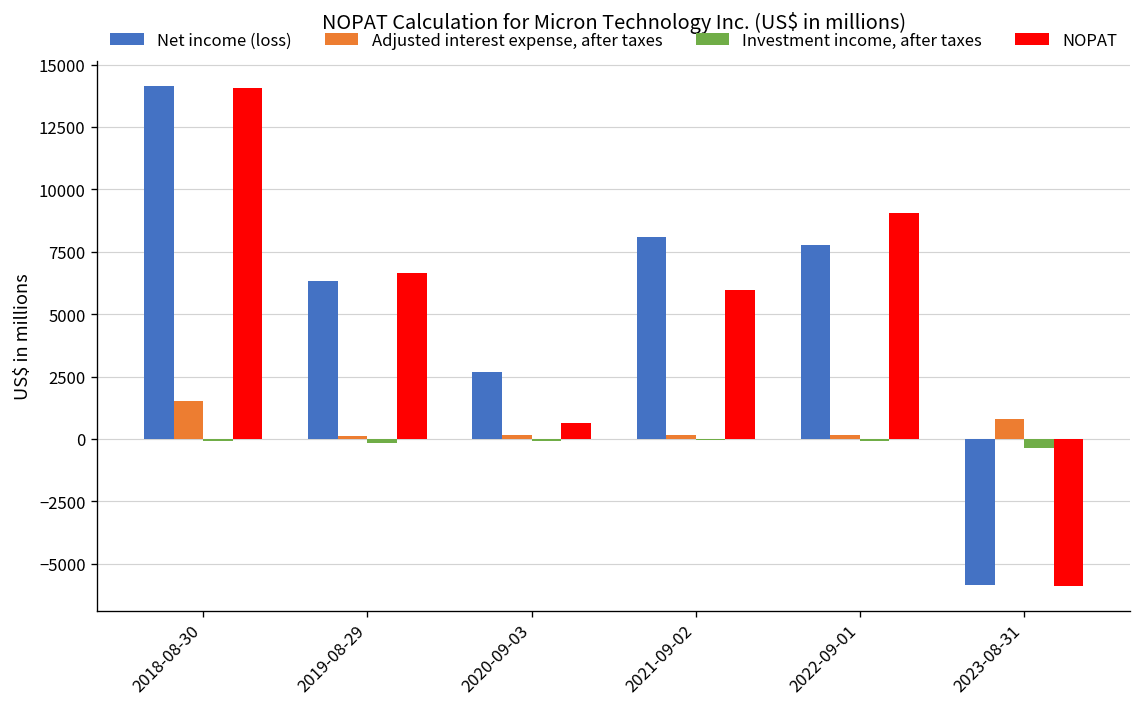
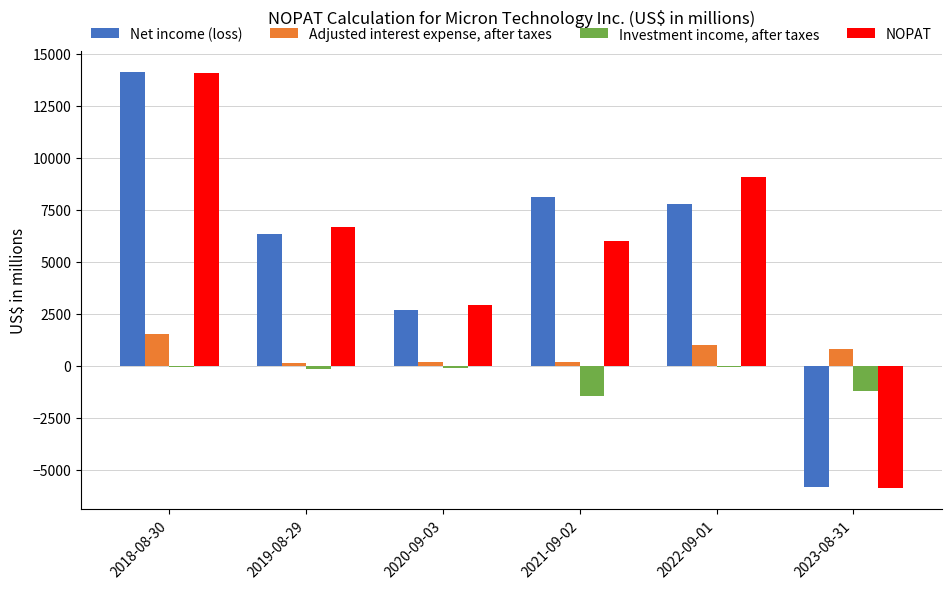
NOPAT, 2020-09-03: 600 -> 2900
Investment income, after taxes, 2021-09-02: 0 -> -1500
Adjusted interest expense, after taxes, 2022-09-01: 200 -> 1000
Investment income, after taxes, 2023-08-31: -400 -> -1200
